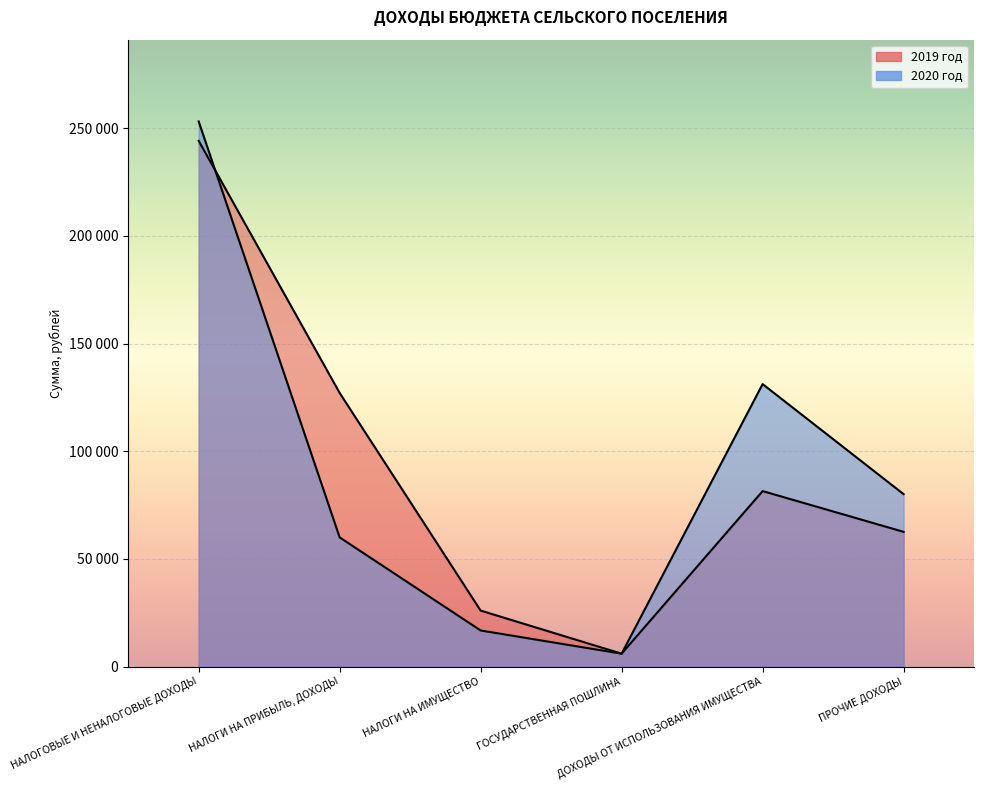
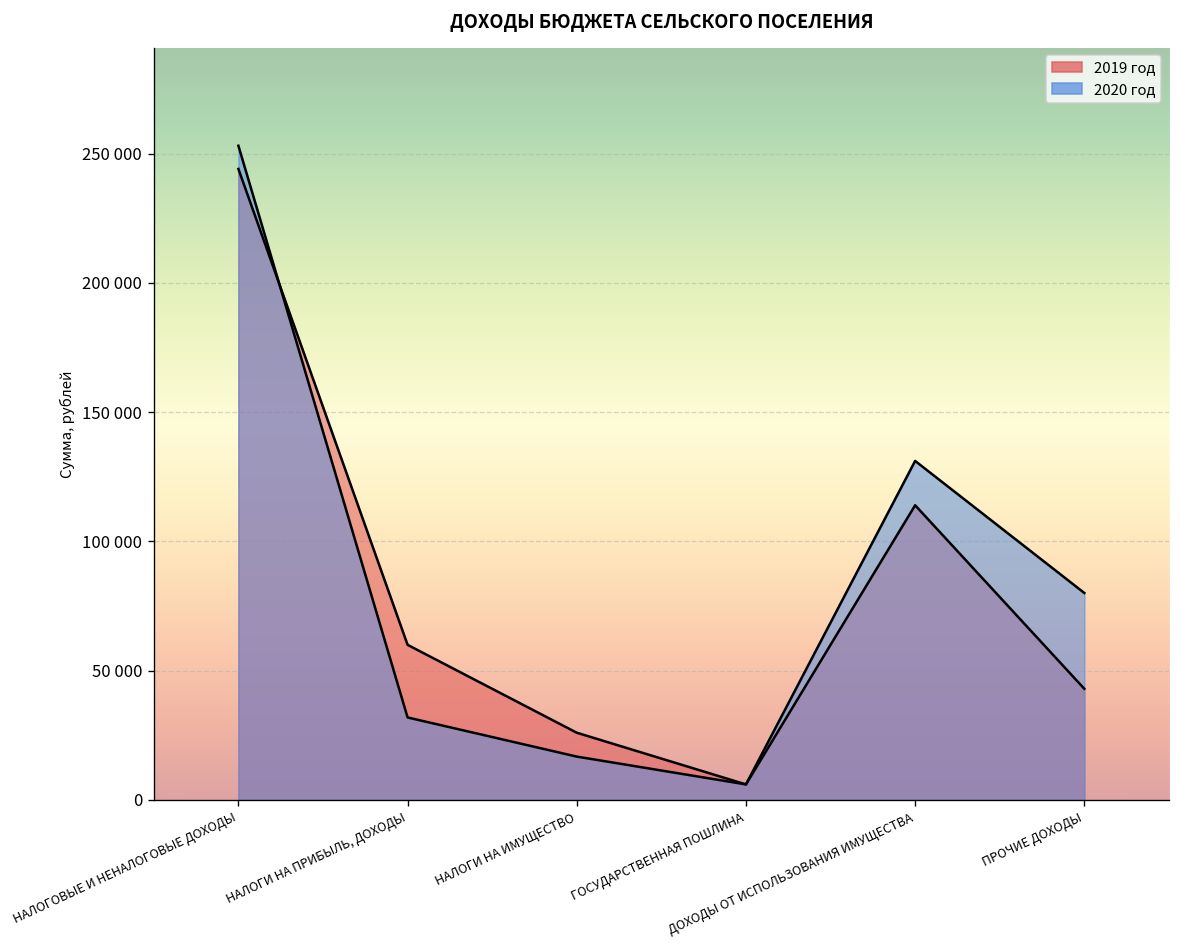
2019 год, НАЛОГИ НА ПРИБЫЛЬ, ДОХОДЫ: 127000 -> 60000
2020 год, НАЛОГИ НА ПРИБЫЛЬ, ДОХОДЫ: 60000 -> 32000
2019 год, ДОХОДЫ ОТ ИСПОЛЬЗОВАНИЯ ИМУЩЕСТВА: 81000 -> 114000
2019 год, ПРОЧИЕ ДОХОДЫ: 63000 -> 43000
